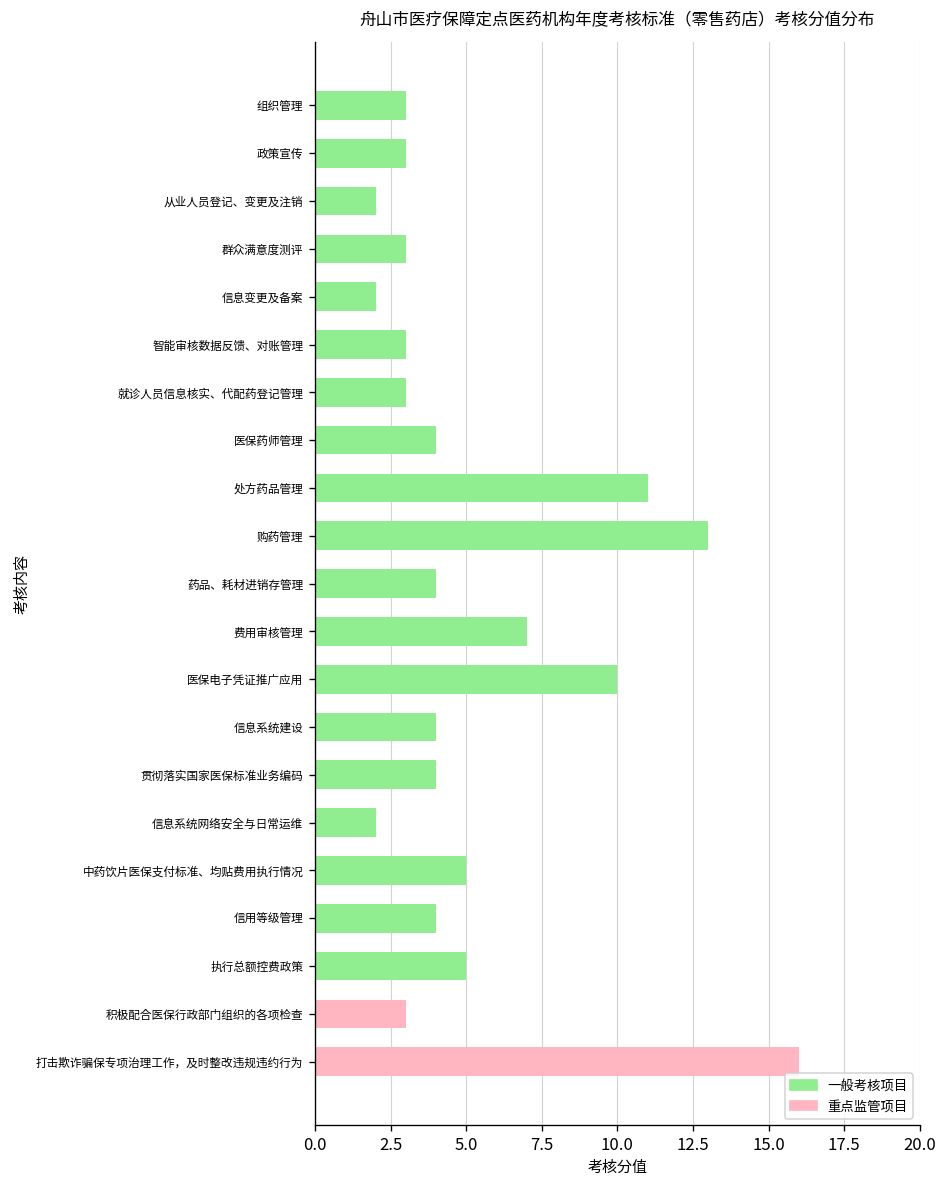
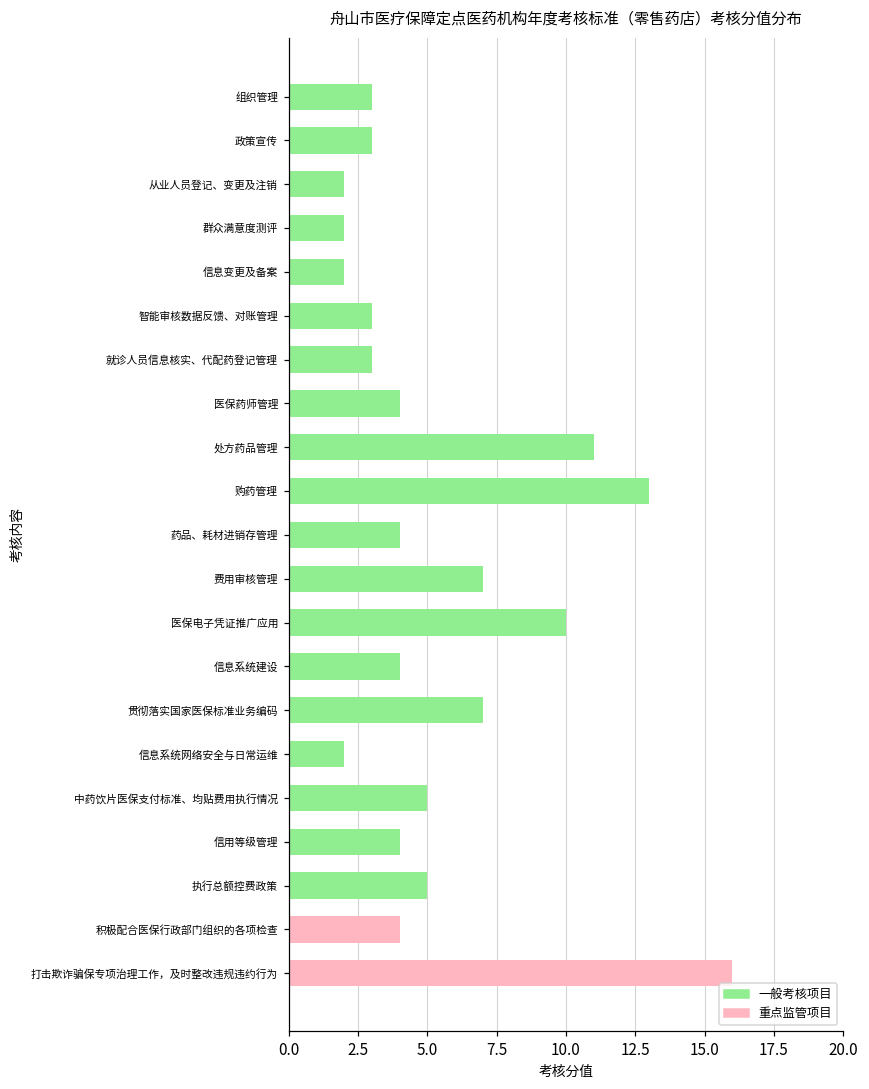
群众满意度测评: 3 -> 2
贯彻落实国家医保标准业务编码: 4 -> 7
积极配合医保行政部门组织的各项检查: 3 -> 4
